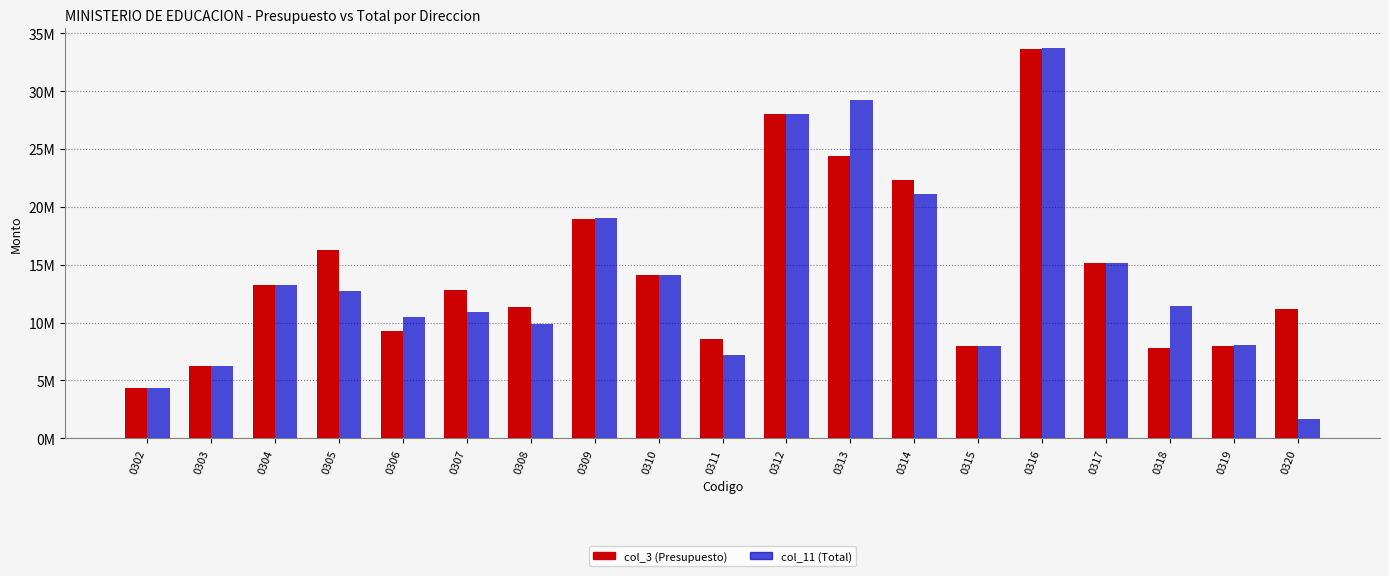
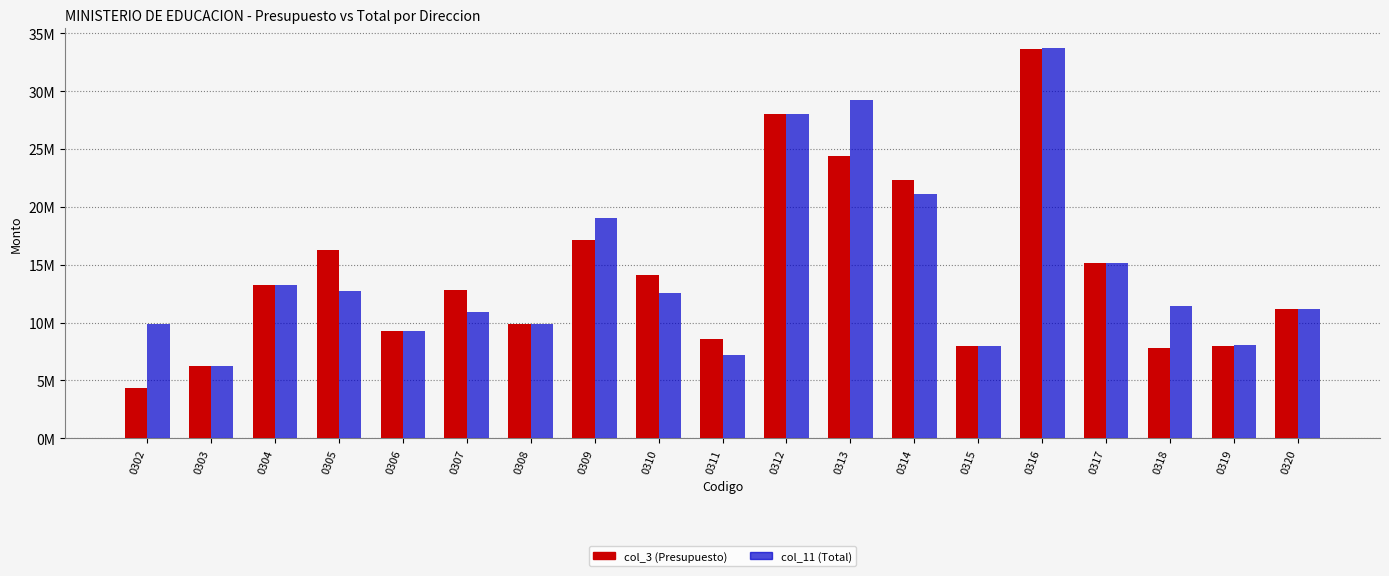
col_11 (Total), 0302: 4300000 -> 9900000
col_11 (Total), 0306: 10500000 -> 9200000
col_3 (Presupuesto), 0308: 11300000 -> 9900000
col_3 (Presupuesto), 0309: 19000000 -> 17200000
col_11 (Total), 0310: 14100000 -> 12500000
col_11 (Total), 0320: 1600000 -> 11200000
